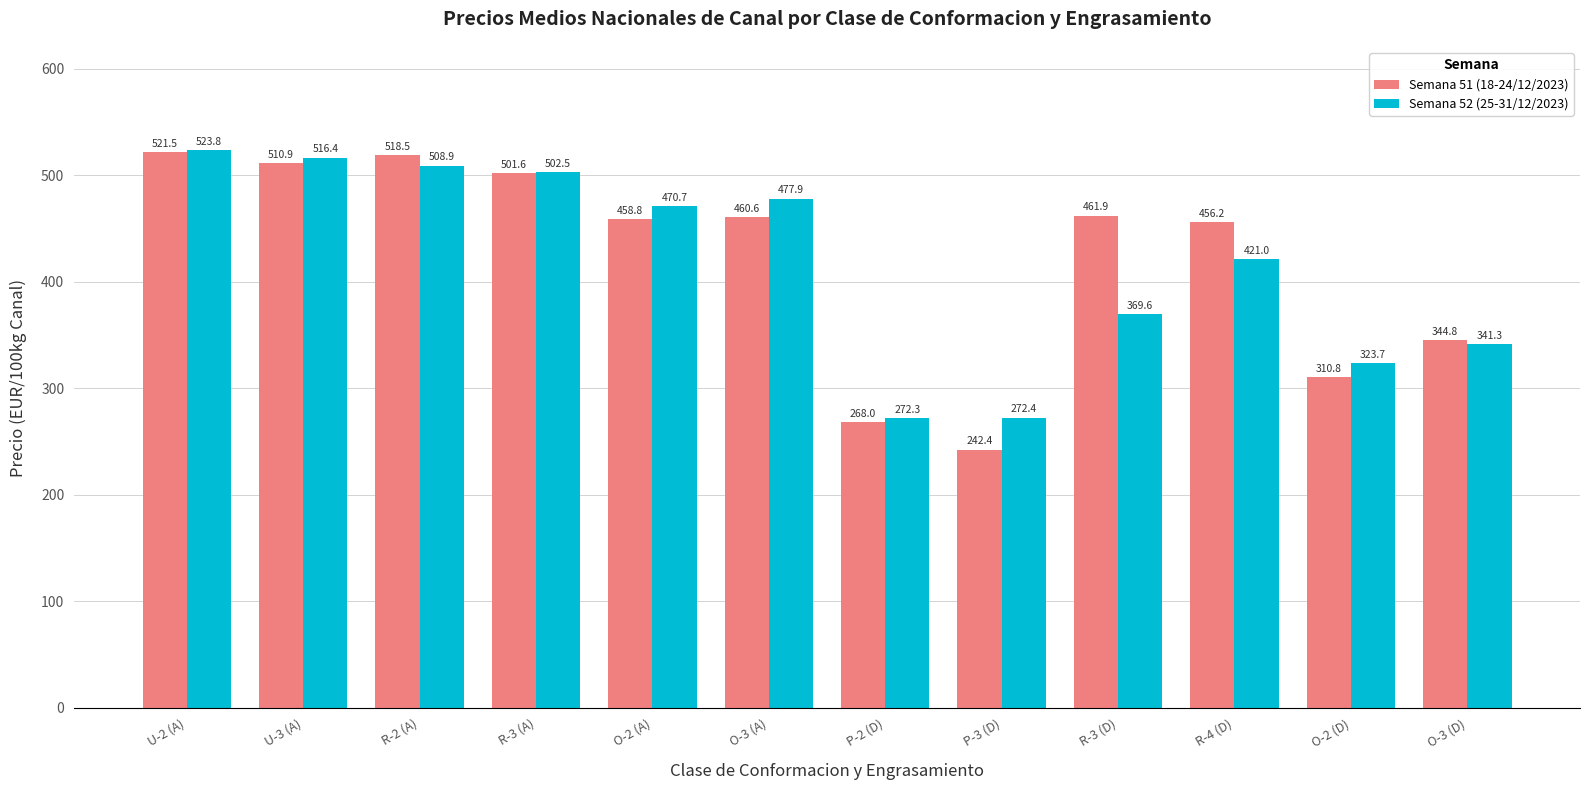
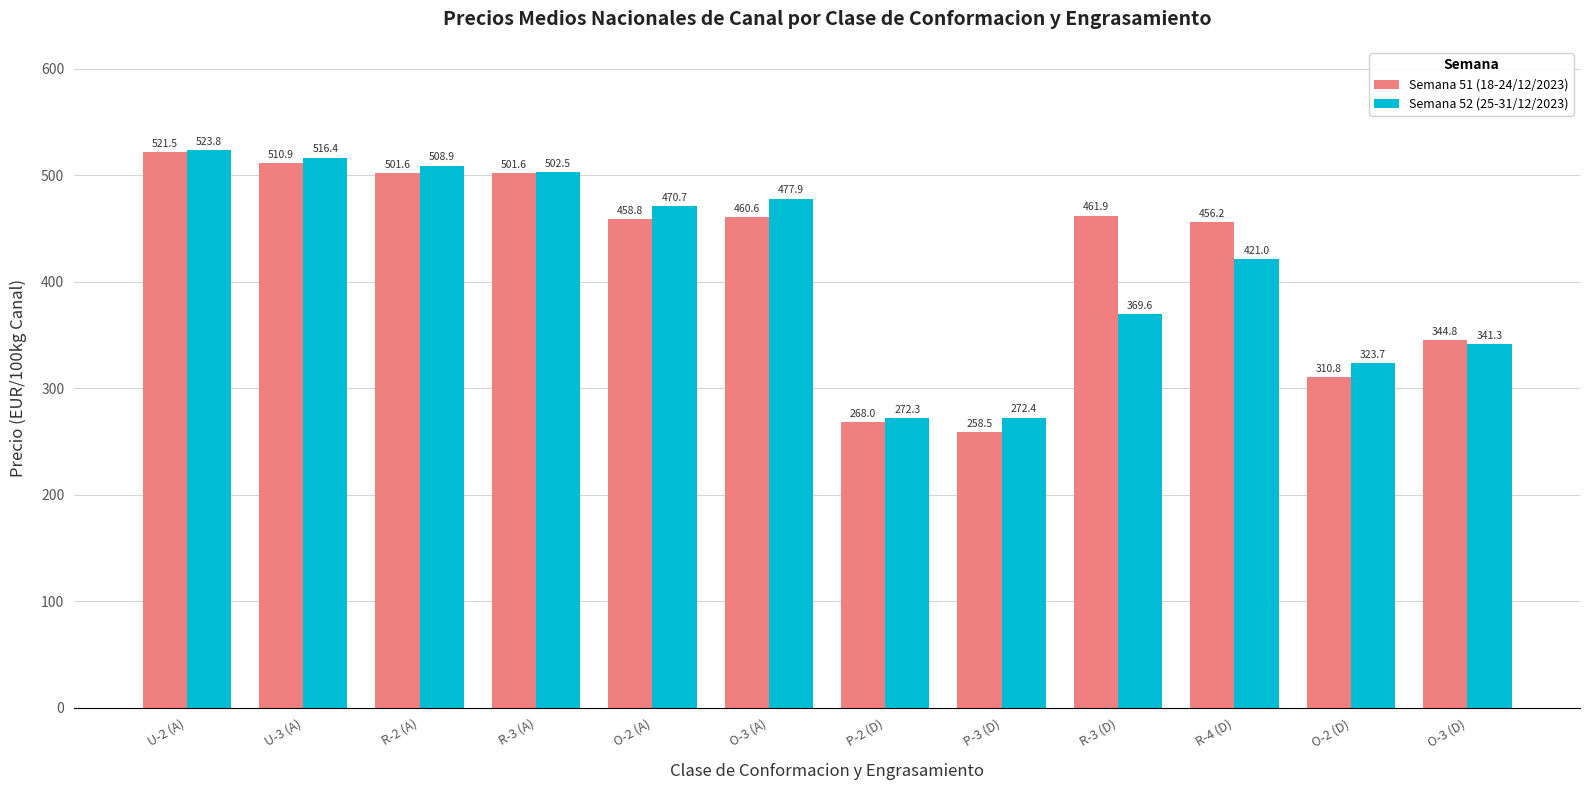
Semana 51 (18-24/12/2023), R-2 (A): 518.5 -> 501.6
Semana 51 (18-24/12/2023), P-3 (D): 242.4 -> 258.5
